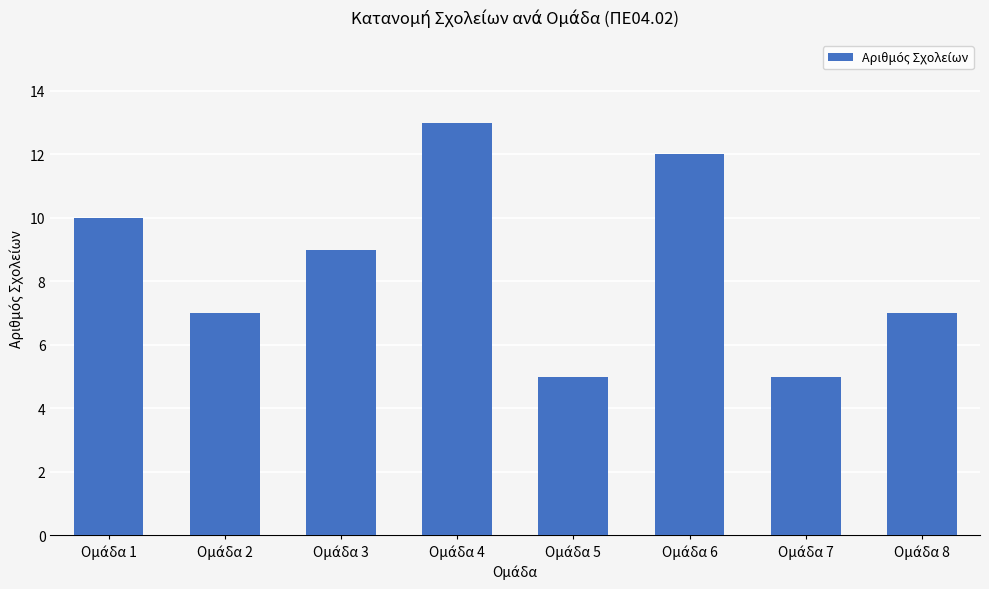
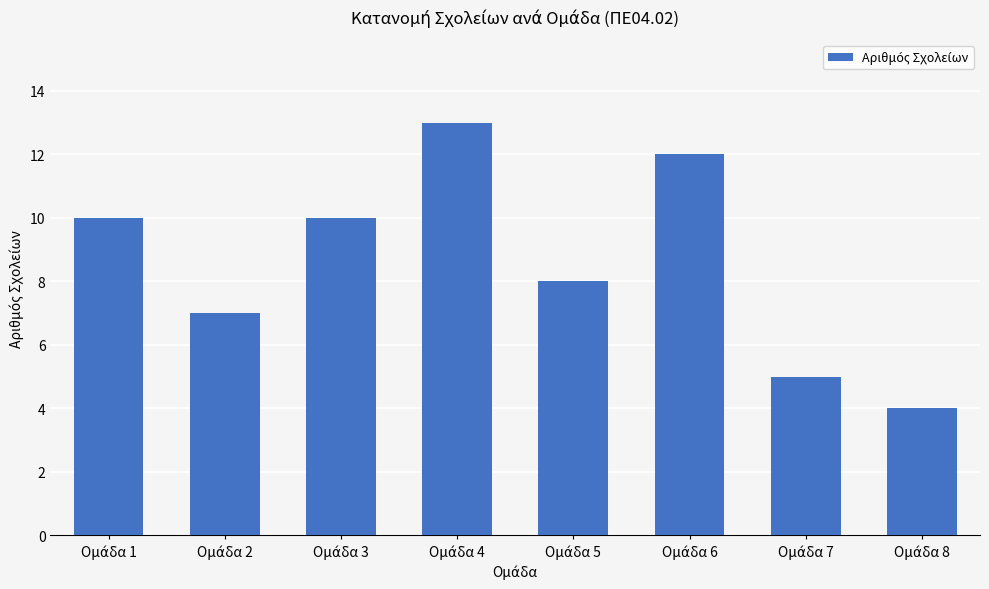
Ομάδα 3: 9 -> 10
Ομάδα 5: 5 -> 8
Ομάδα 8: 7 -> 4
